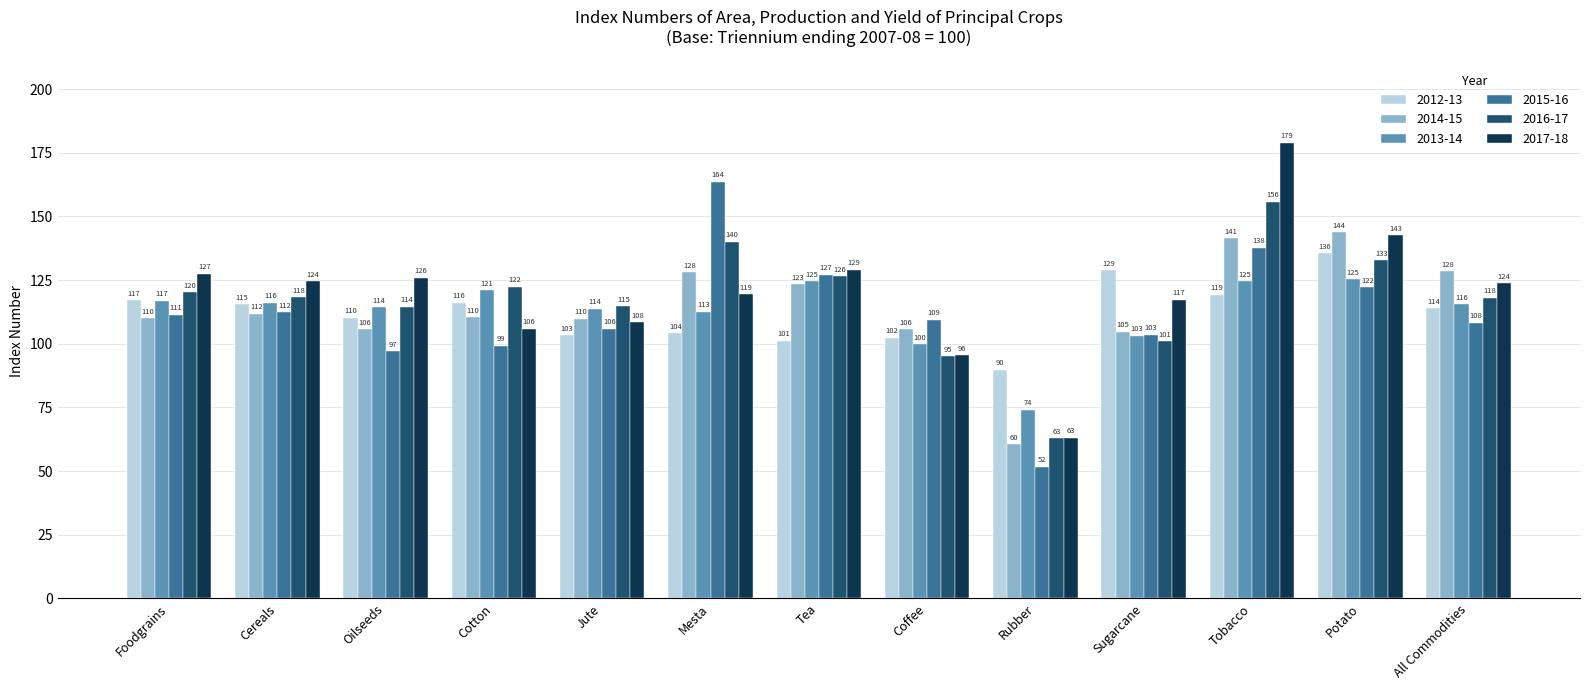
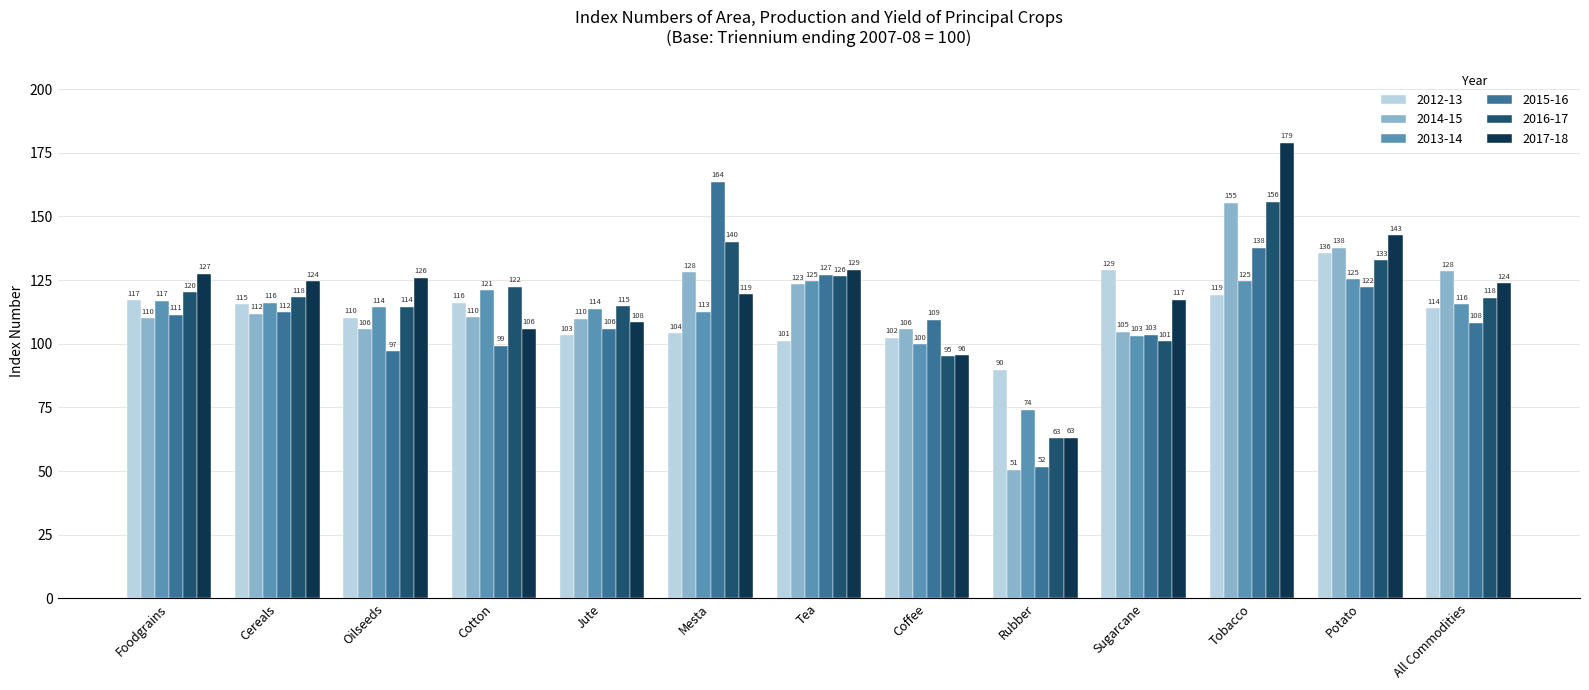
2014-15, Rubber: 60 -> 51
2014-15, Tobacco: 141 -> 155
2014-15, Potato: 144 -> 138
